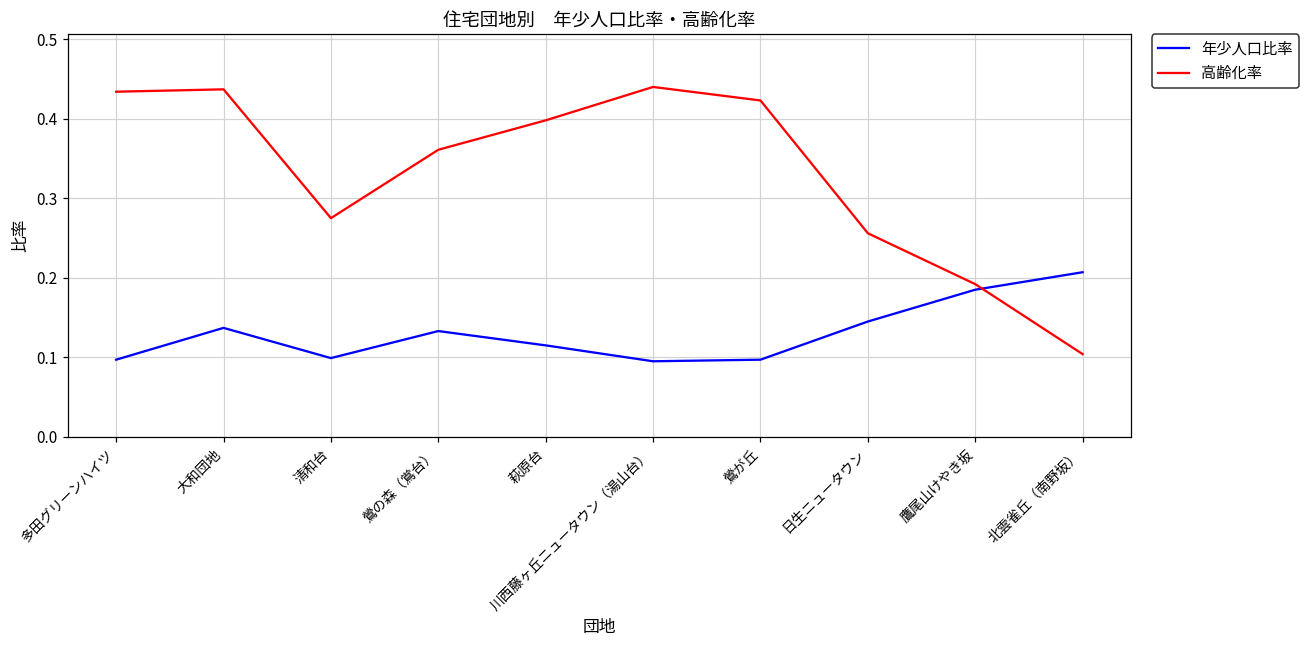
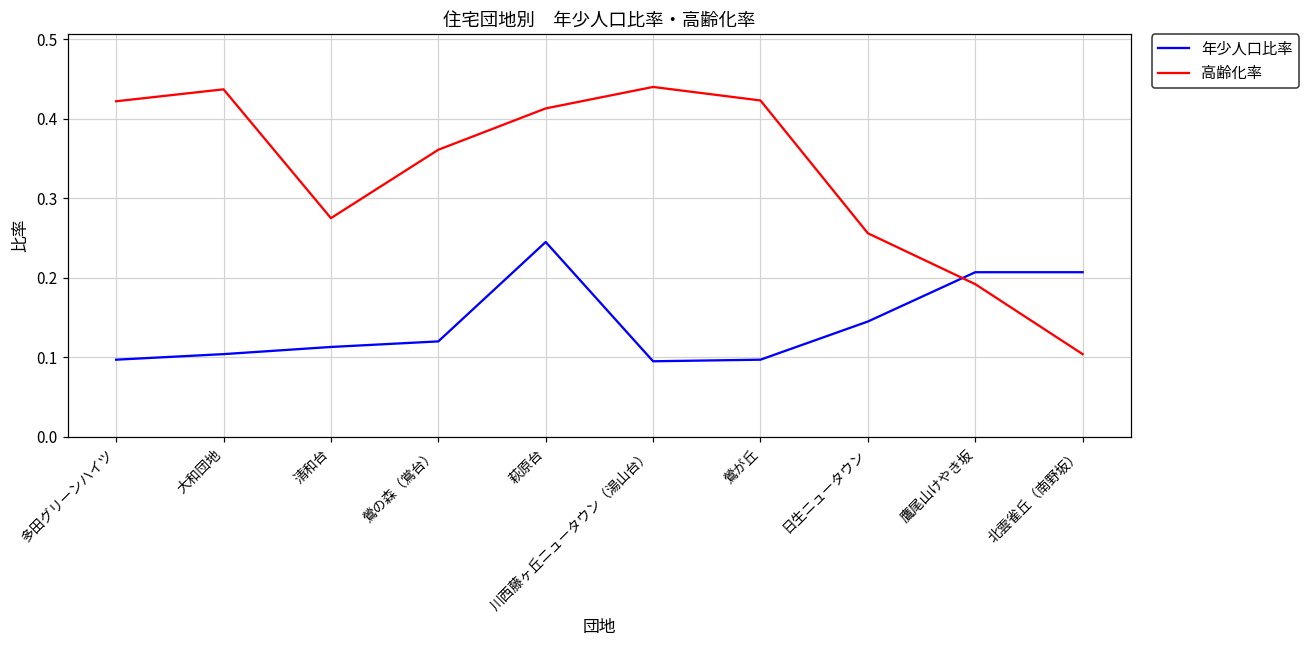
高齢化率, 多田グリーンハイツ: 0.43 -> 0.42
年少人口比率, 大和団地: 0.14 -> 0.10
年少人口比率, 清和台: 0.10 -> 0.11
年少人口比率, 鶯の森（鴬台）: 0.13 -> 0.12
年少人口比率, 萩原台: 0.12 -> 0.25
高齢化率, 萩原台: 0.40 -> 0.41
年少人口比率, 鷹尾山けやき坂: 0.19 -> 0.21
